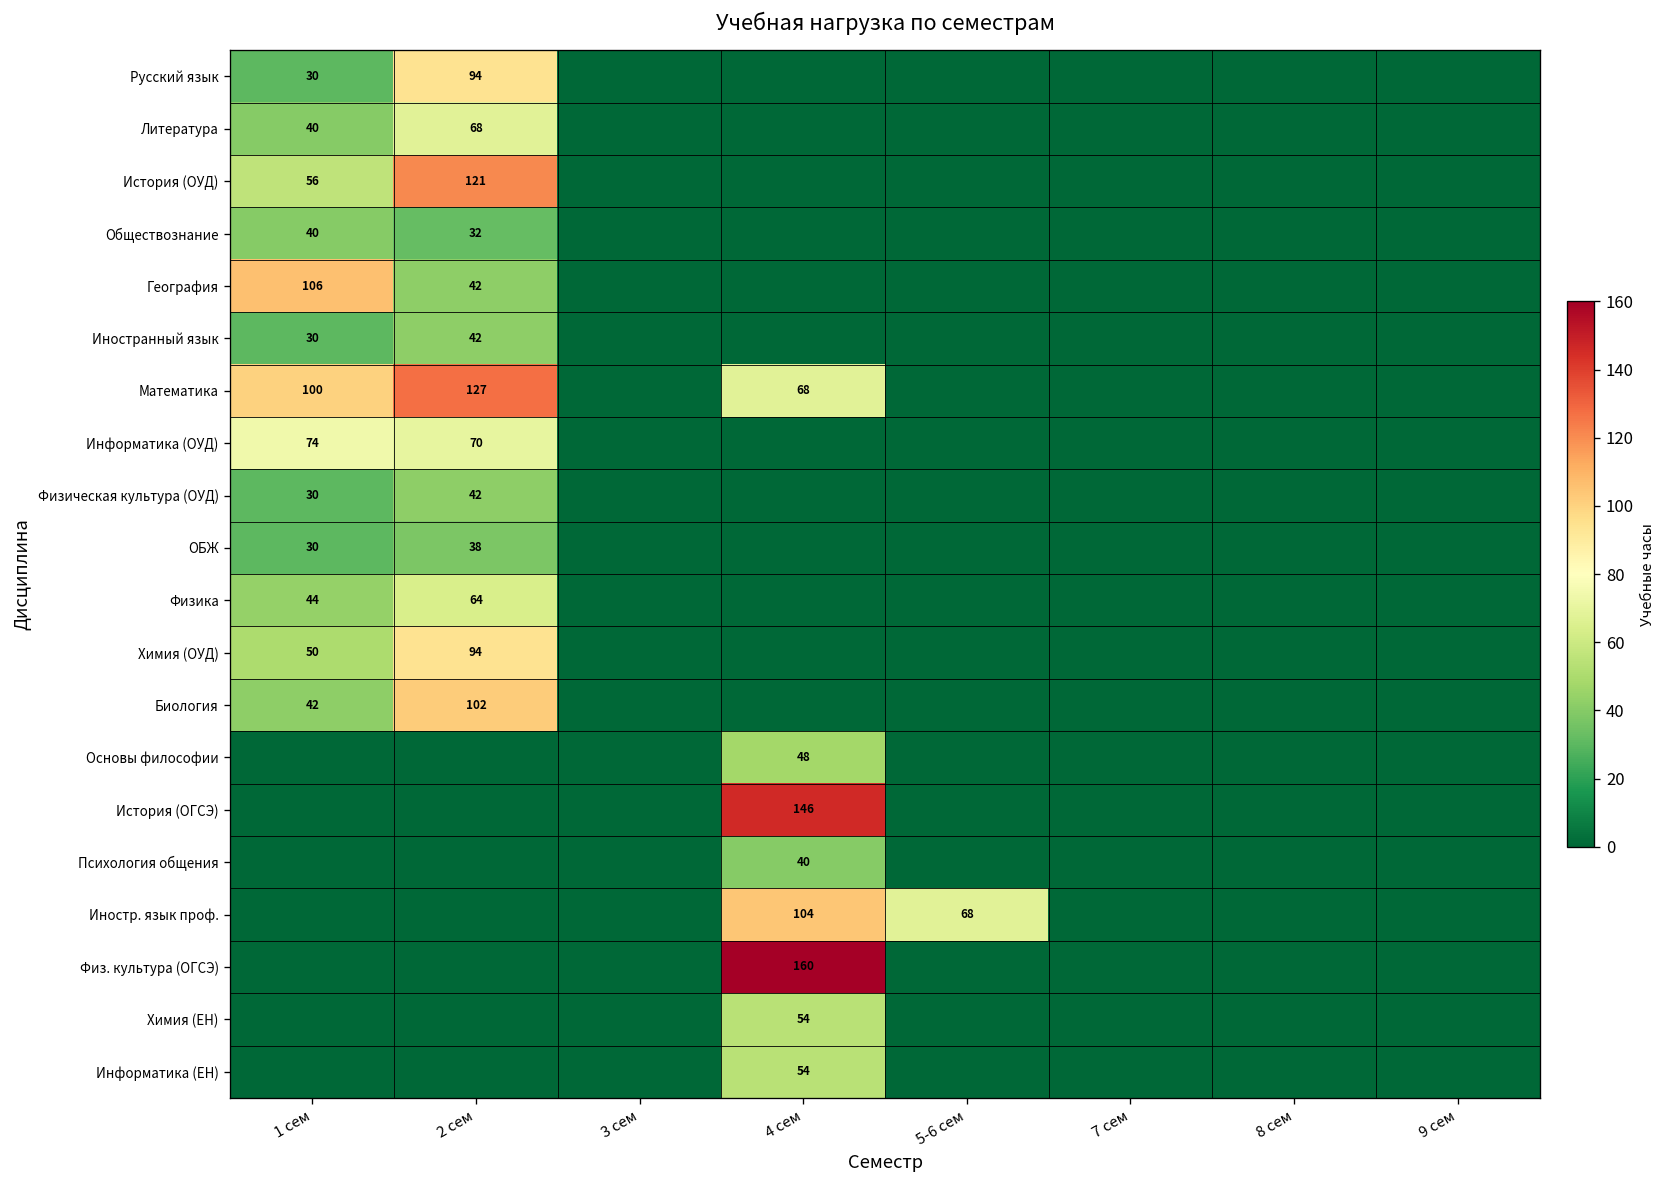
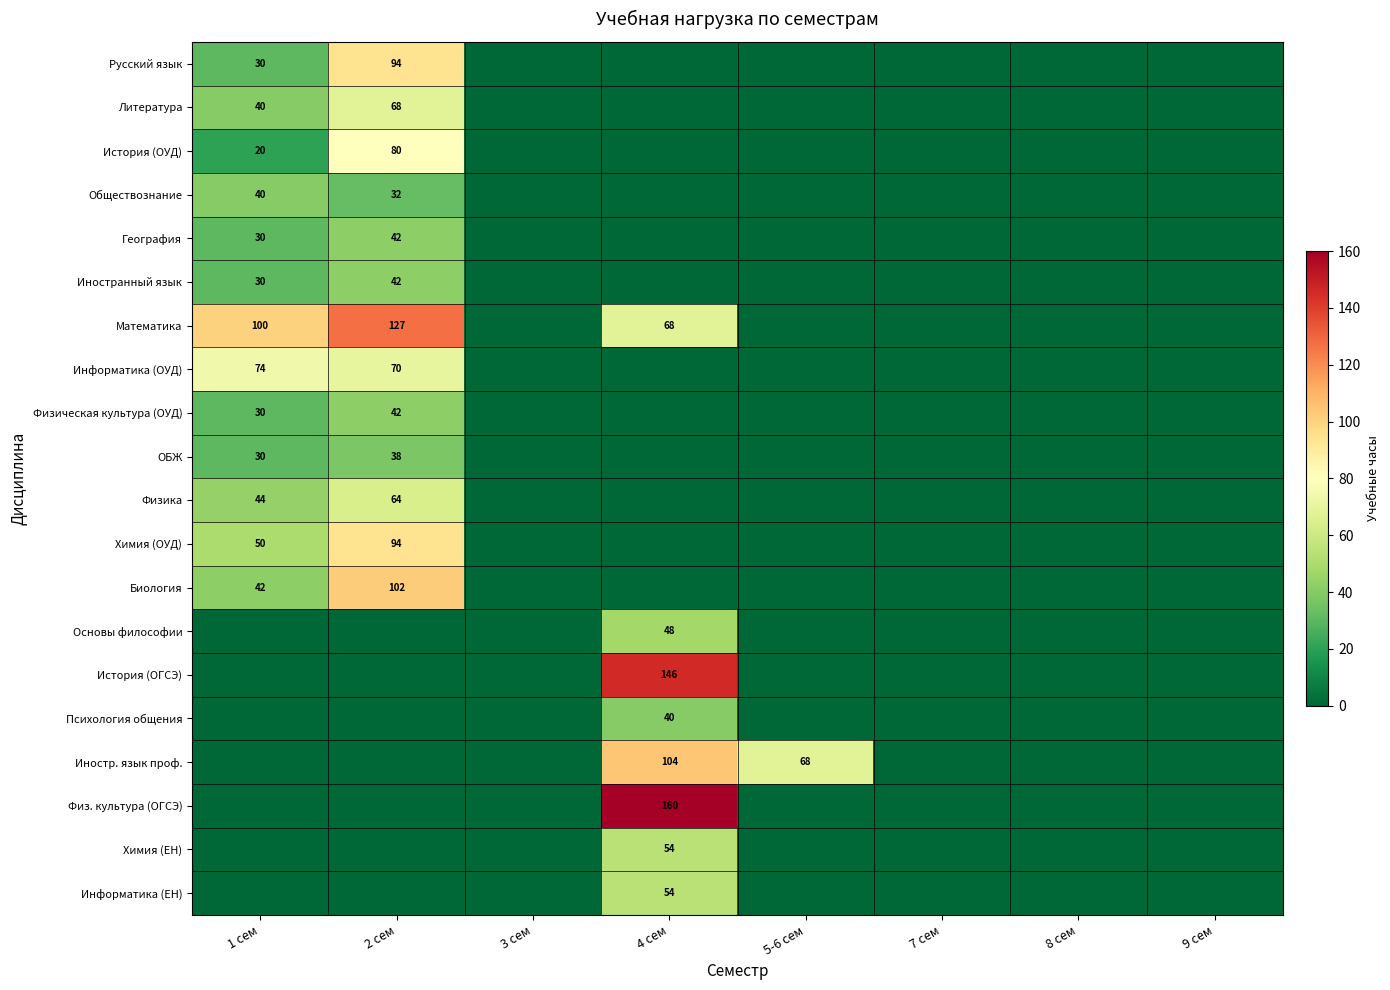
История (ОУД), 1 сем: 56 -> 20
История (ОУД), 2 сем: 121 -> 80
География, 1 сем: 106 -> 30
